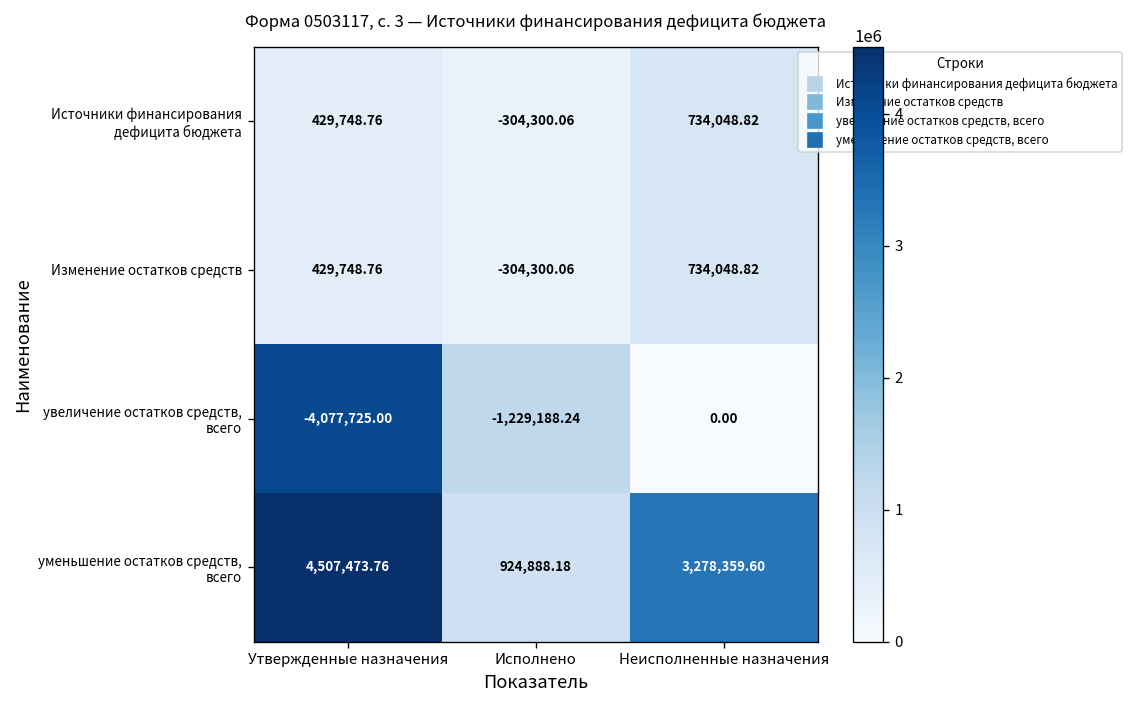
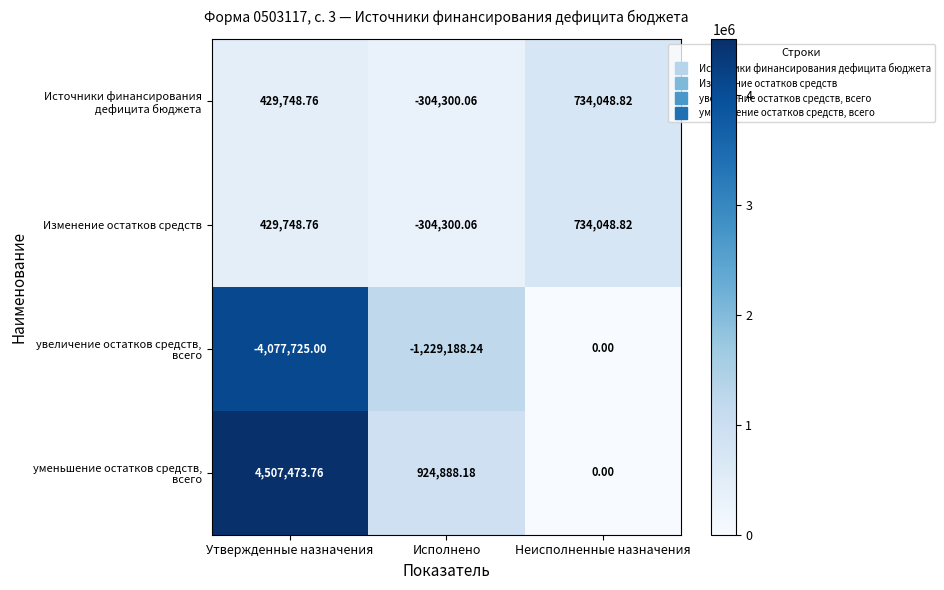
уменьшение остатков средств, всего, Неисполненные назначения: 3,278,359.60 -> 0.00
